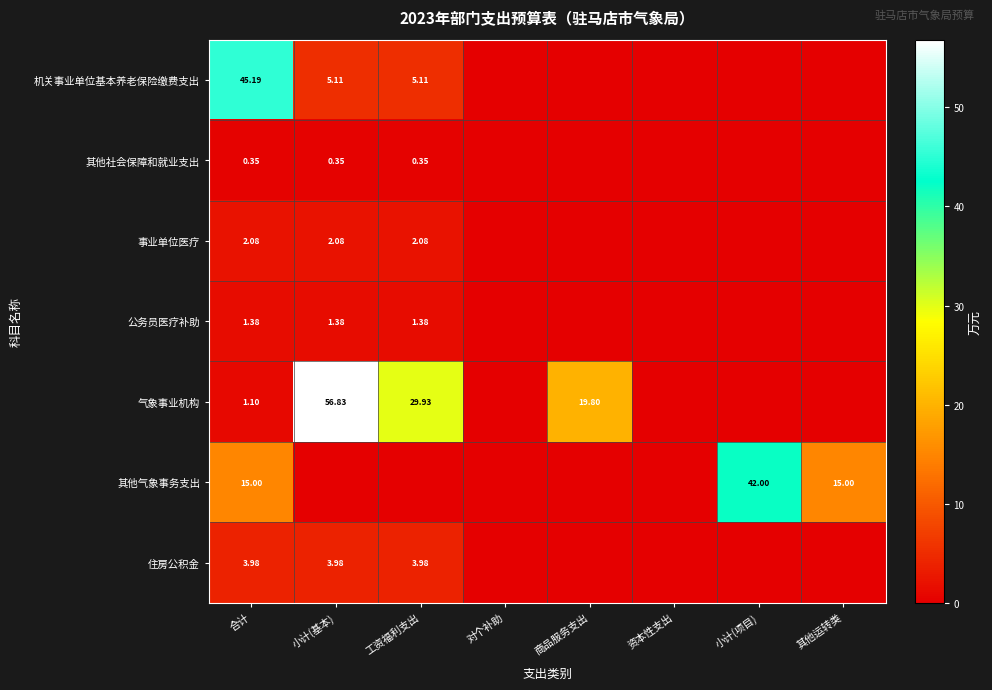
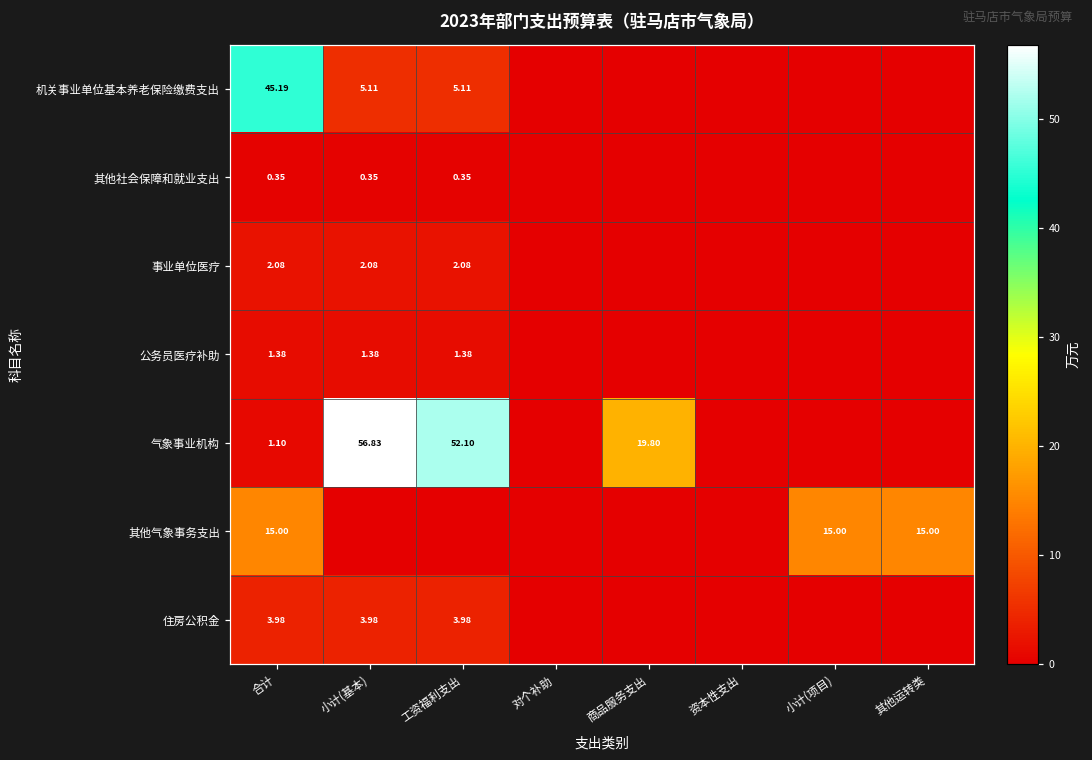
气象事业机构, 工资福利支出: 29.93 -> 52.10
其他气象事务支出, 小计(项目): 42.00 -> 15.00
